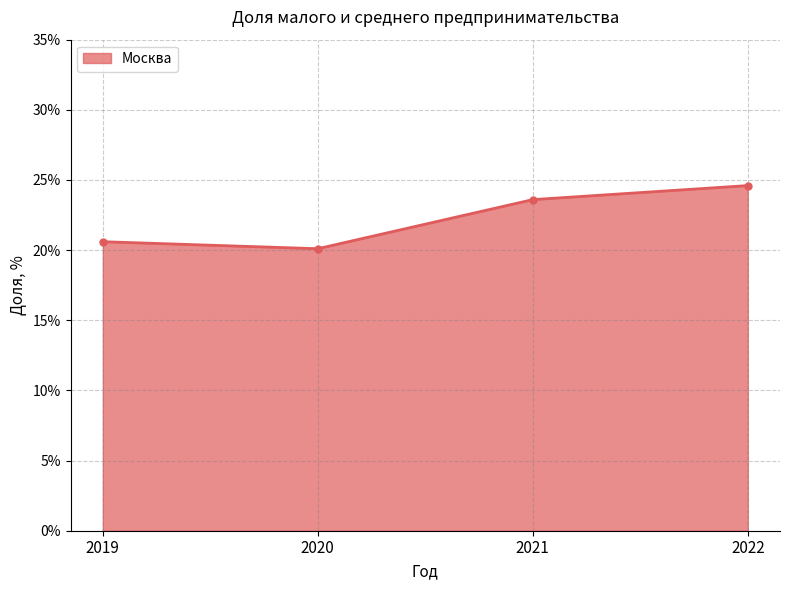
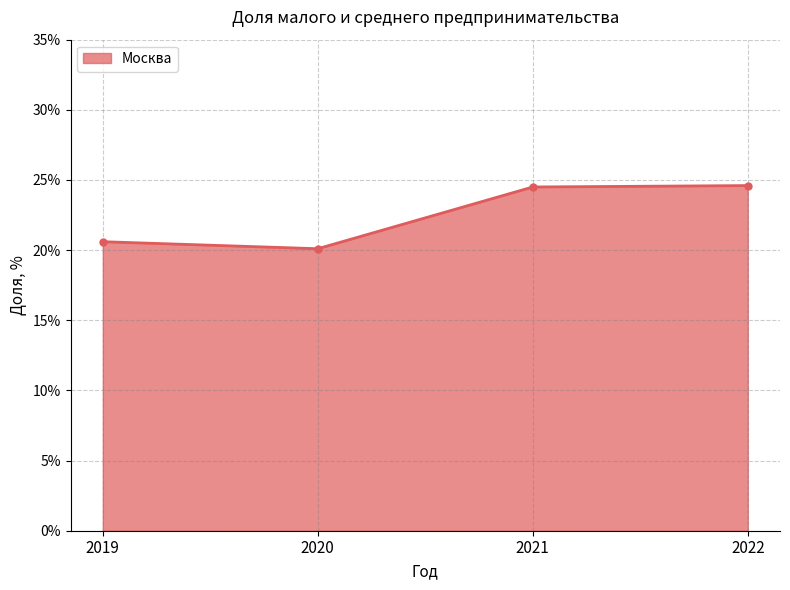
2021: 23.6% -> 24.5%
